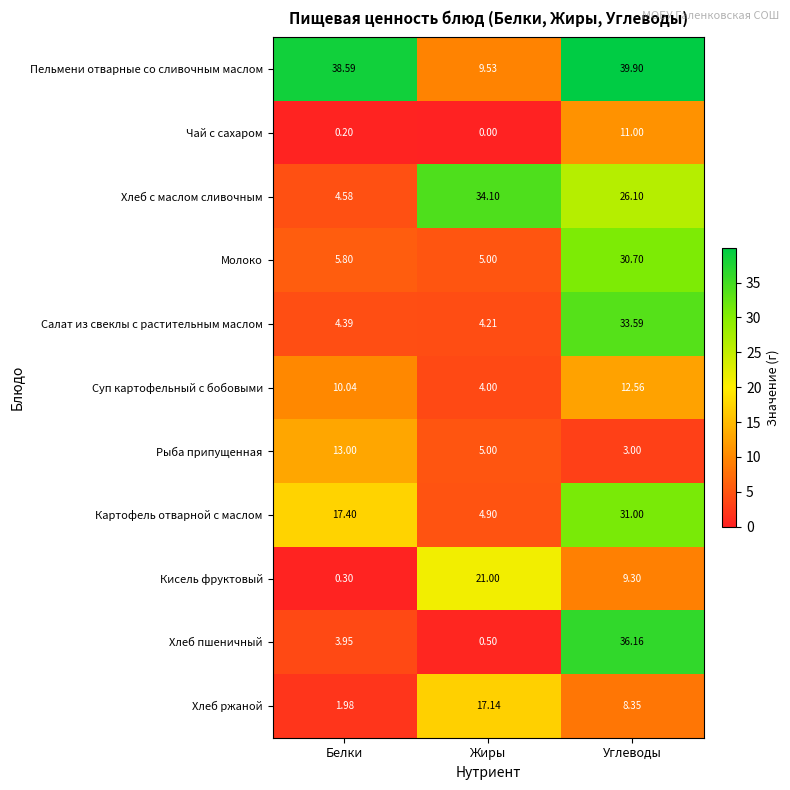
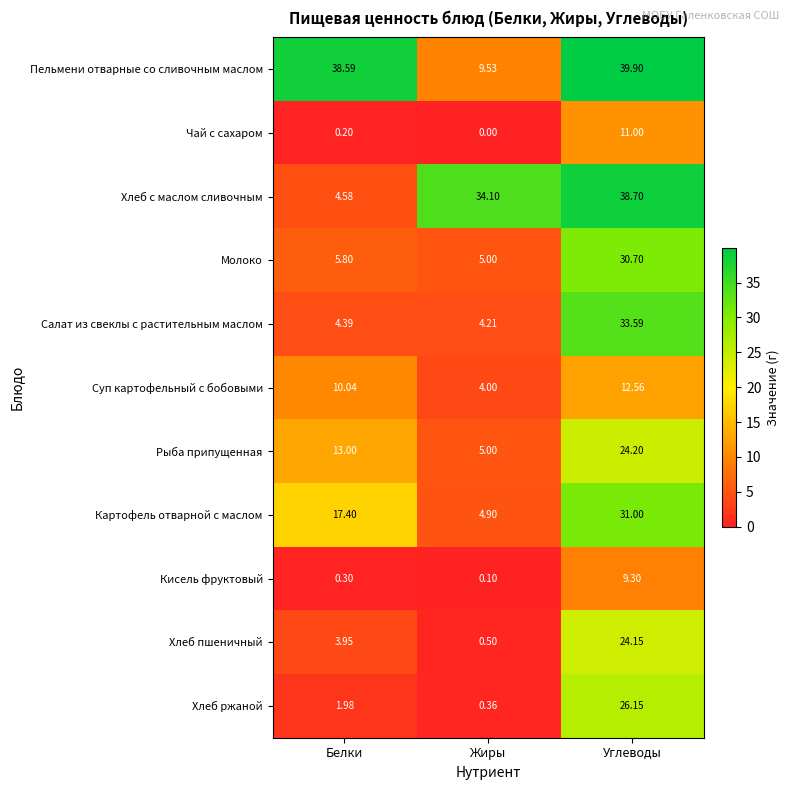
Хлеб с маслом сливочным, Углеводы: 26.10 -> 38.70
Рыба припущенная, Углеводы: 3.00 -> 24.20
Кисель фруктовый, Жиры: 21.00 -> 0.10
Хлеб пшеничный, Углеводы: 36.16 -> 24.15
Хлеб ржаной, Жиры: 17.14 -> 0.36
Хлеб ржаной, Углеводы: 8.35 -> 26.15
